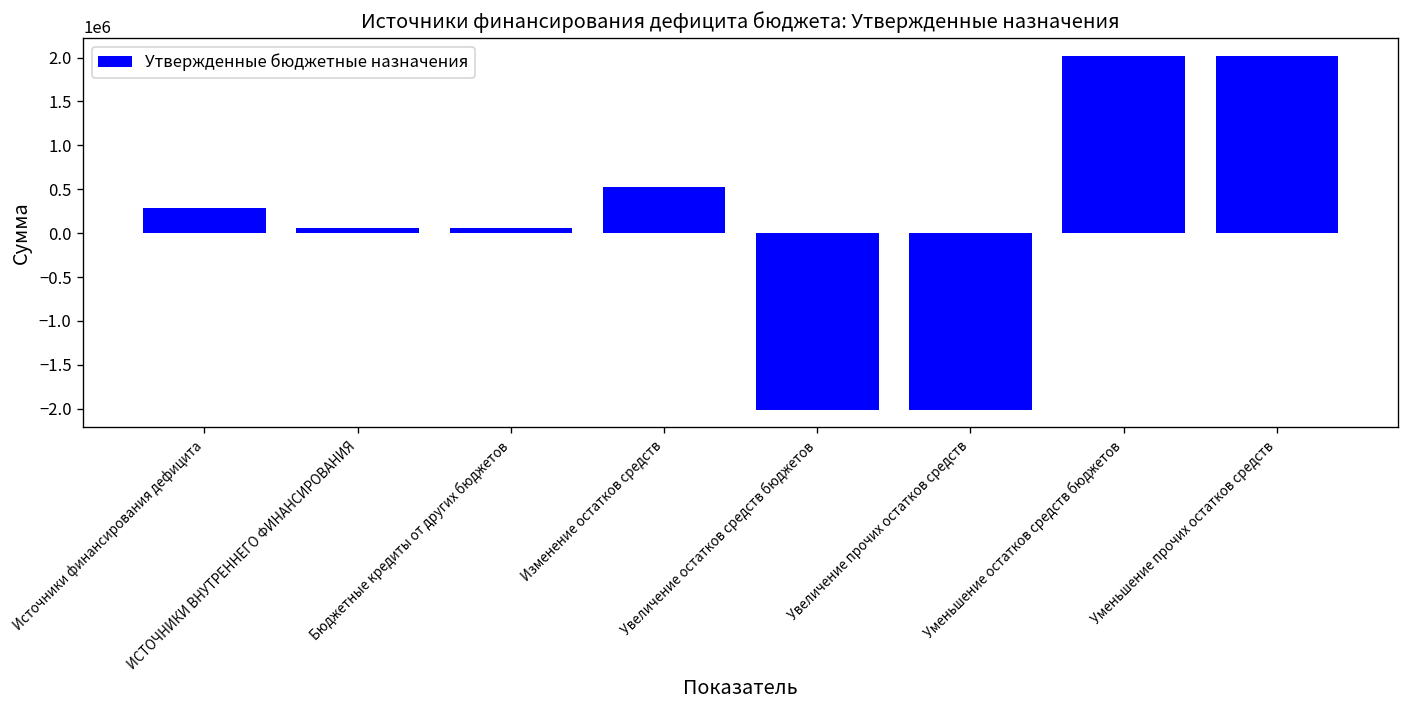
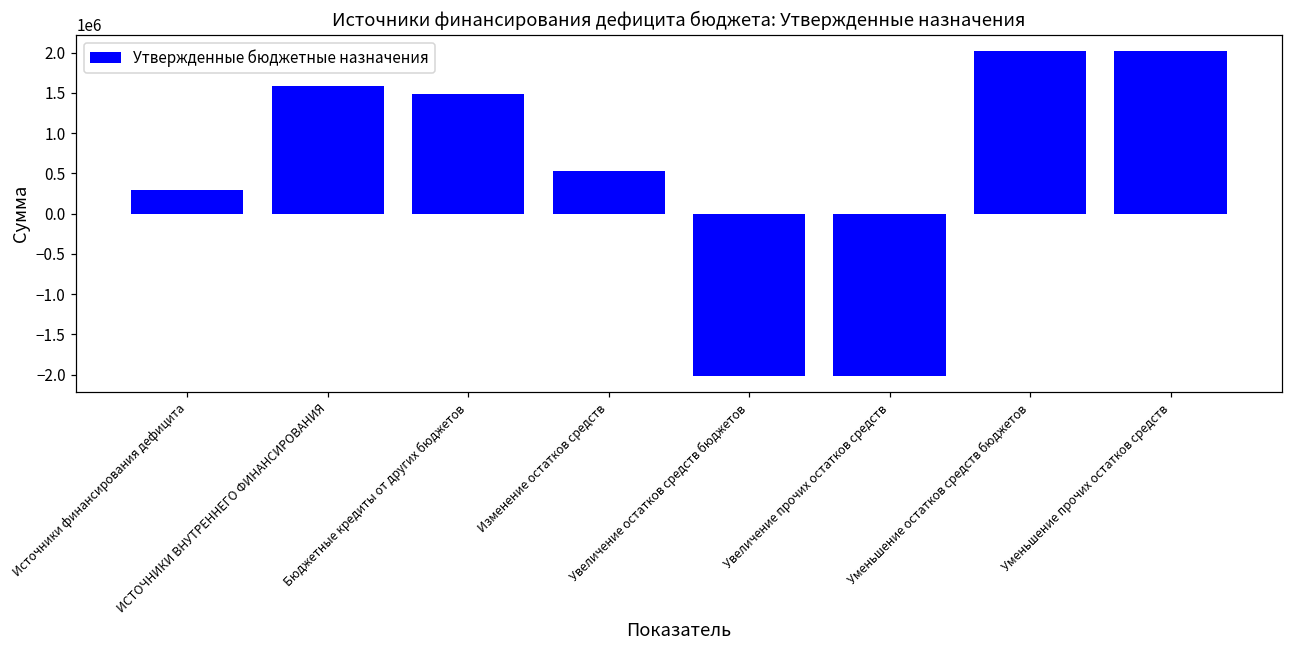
ИСТОЧНИКИ ВНУТРЕННЕГО ФИНАНСИРОВАНИЯ: 100000 -> 1600000
Бюджетные кредиты от других бюджетов: 100000 -> 1500000
